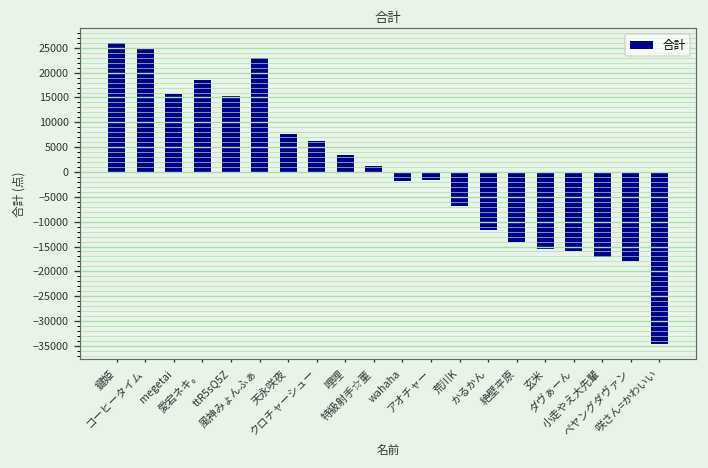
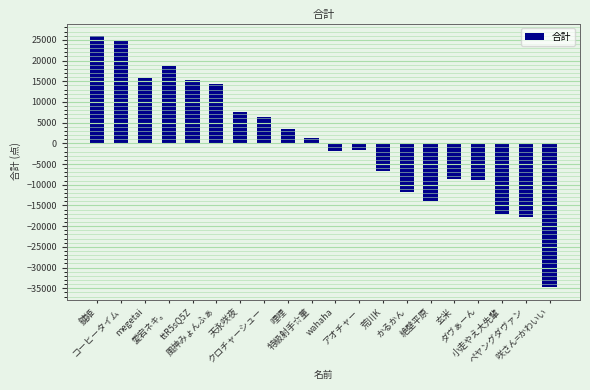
風神みょんふぁ: 23000 -> 14000
玄米: -16000 -> -9000
ダヴぁーん: -16000 -> -9000
